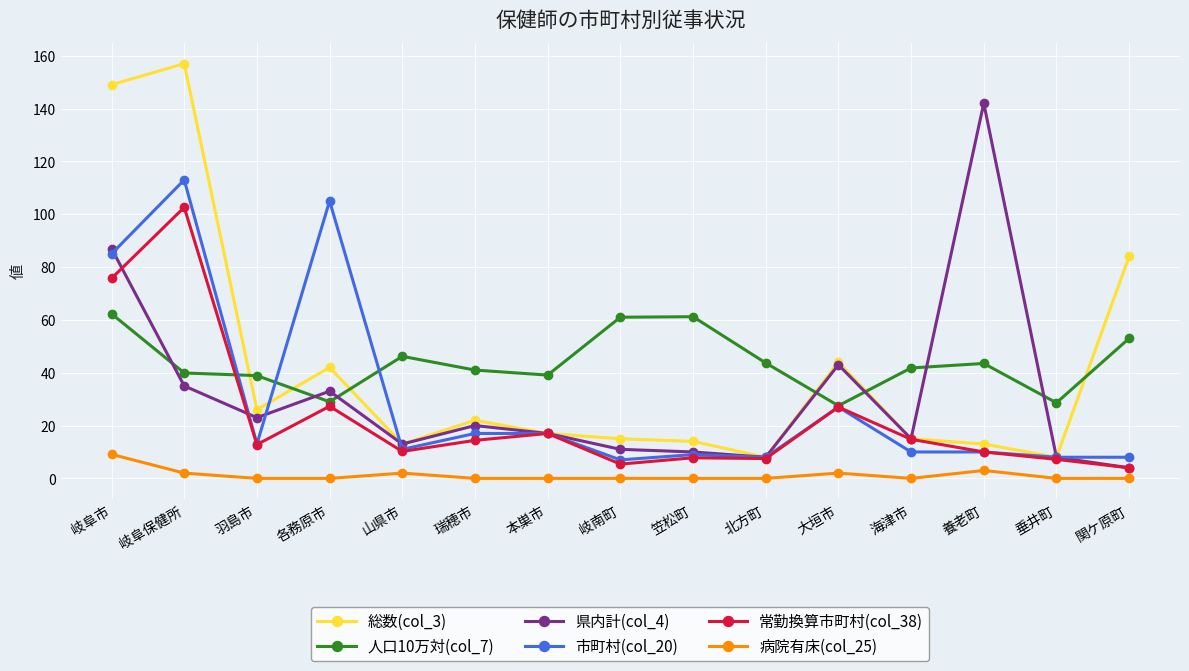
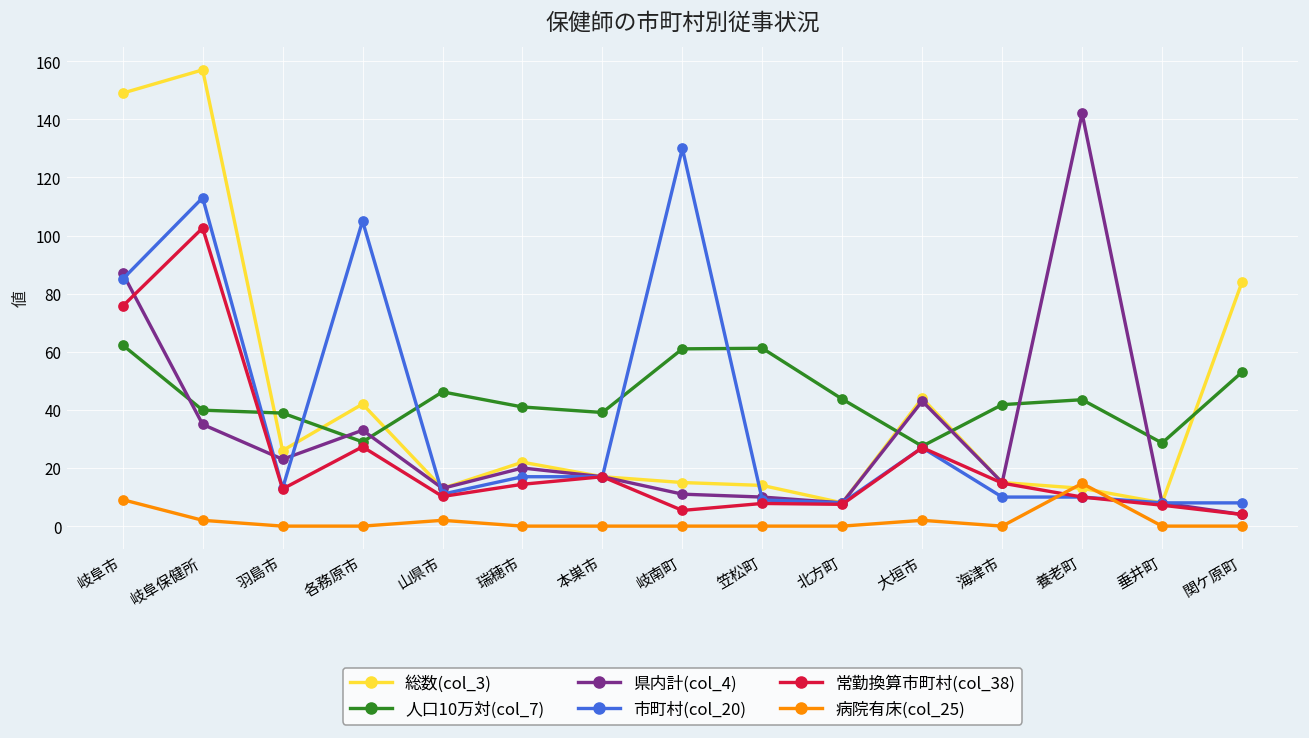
市町村(col_20), 岐南町: 7 -> 130
病院有床(col_25), 養老町: 3 -> 15
